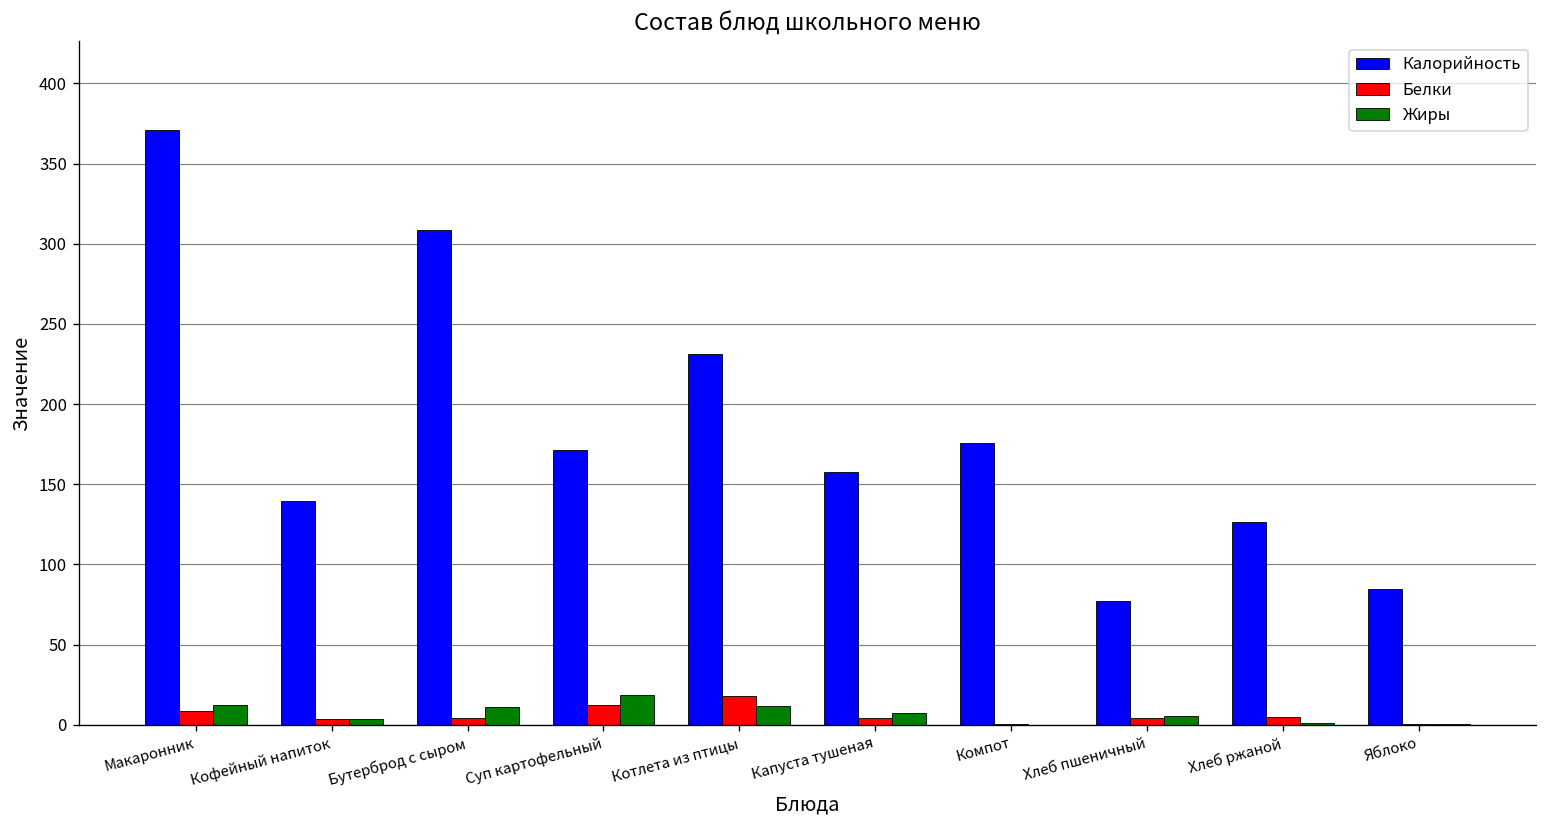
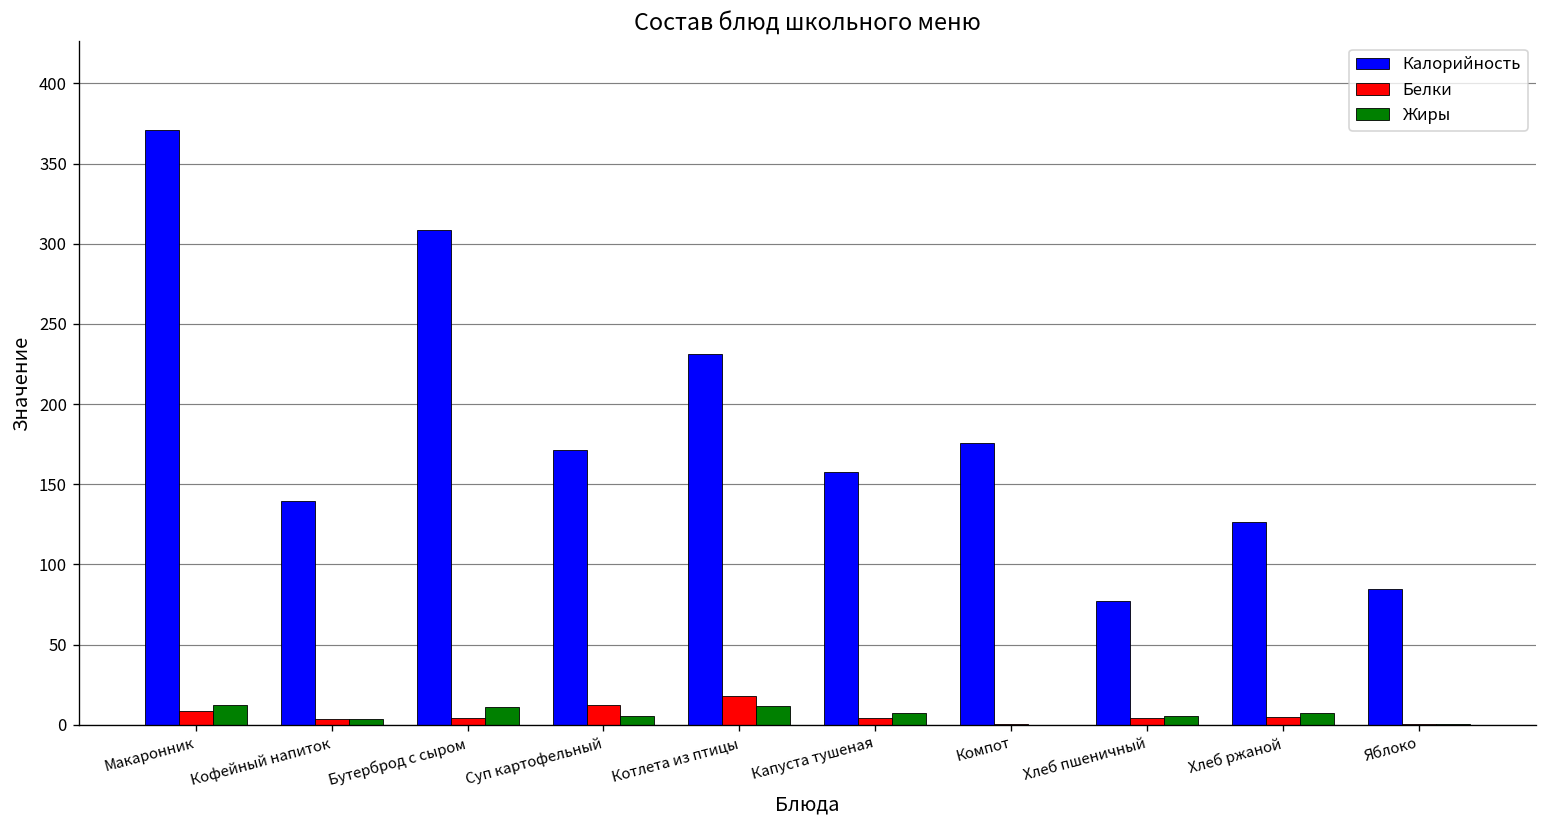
Жиры, Суп картофельный: 18 -> 6
Жиры, Хлеб ржаной: 1 -> 7
